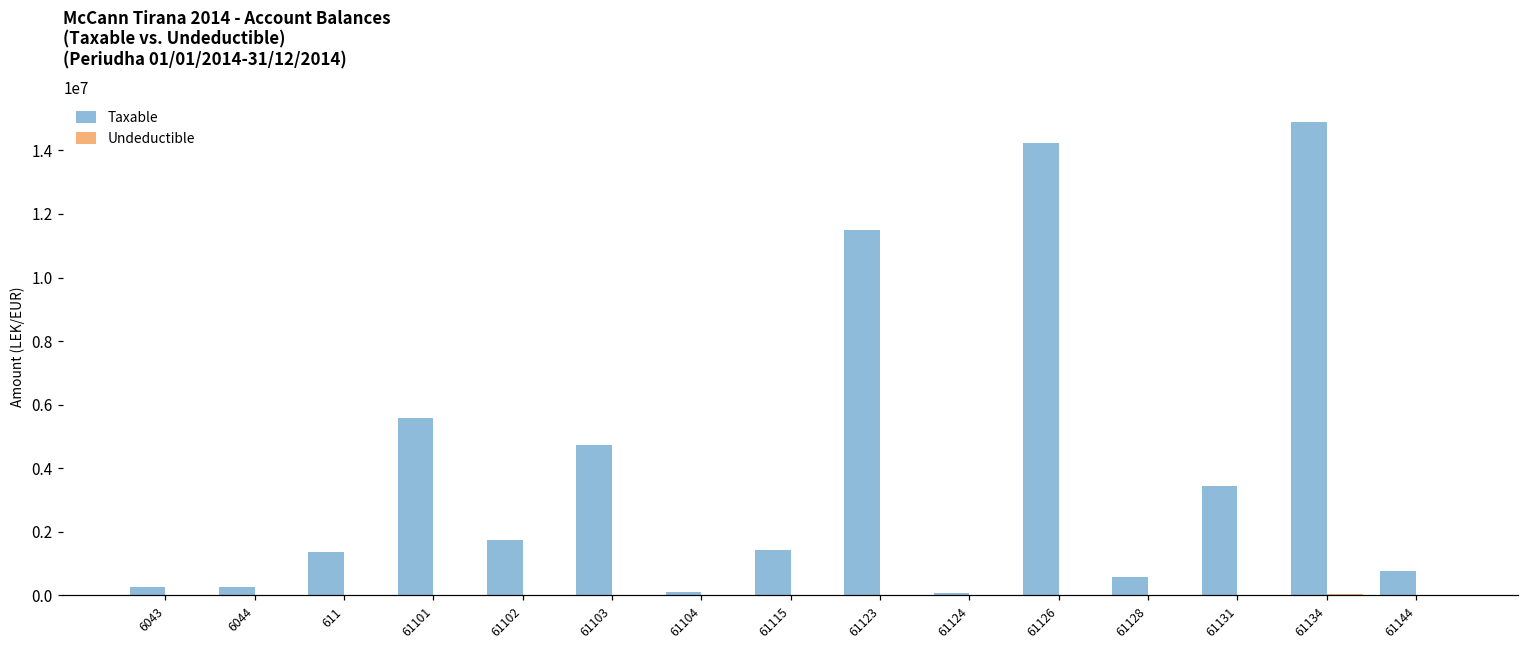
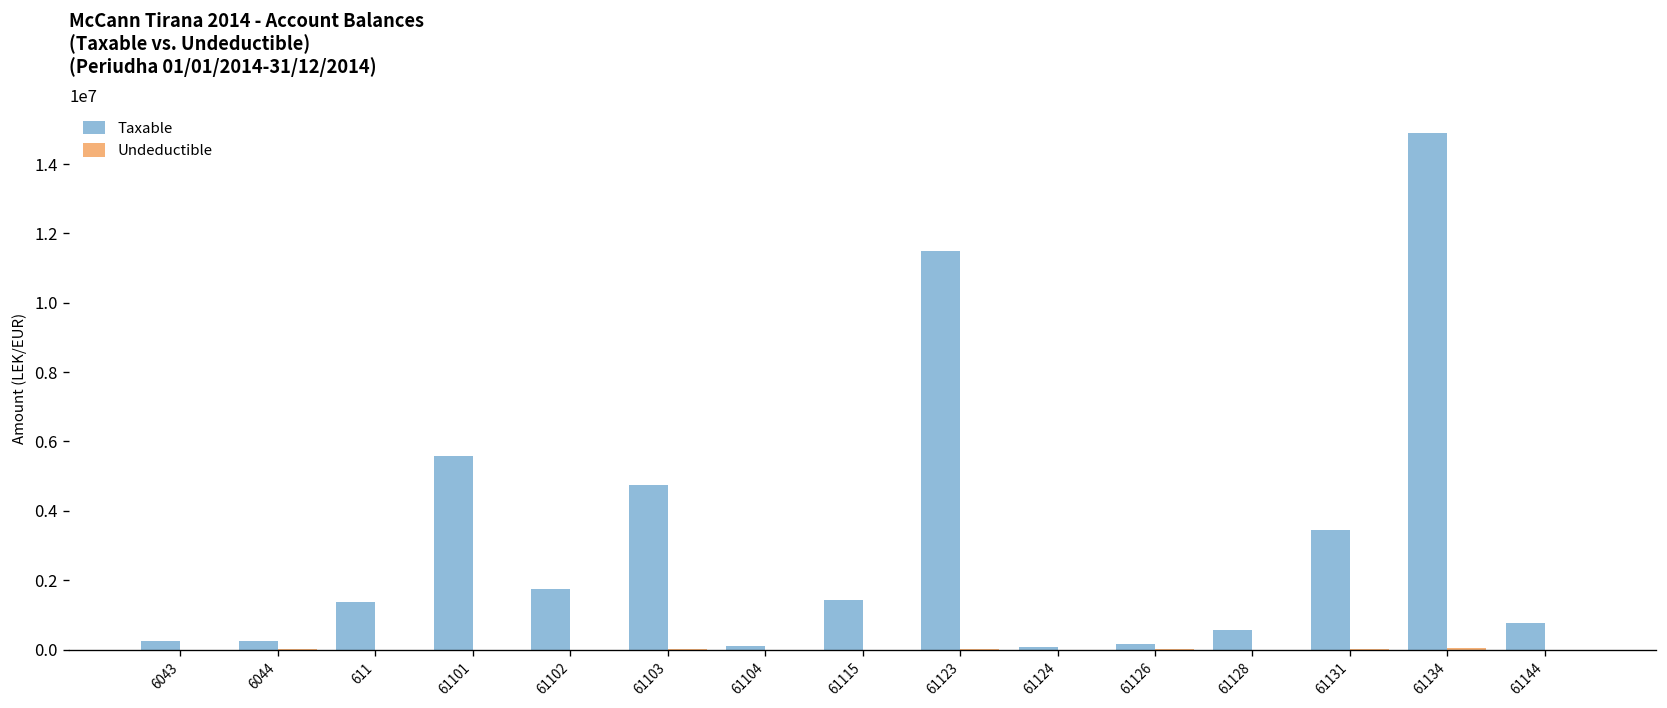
Taxable, 61126: 14200000 -> 200000
